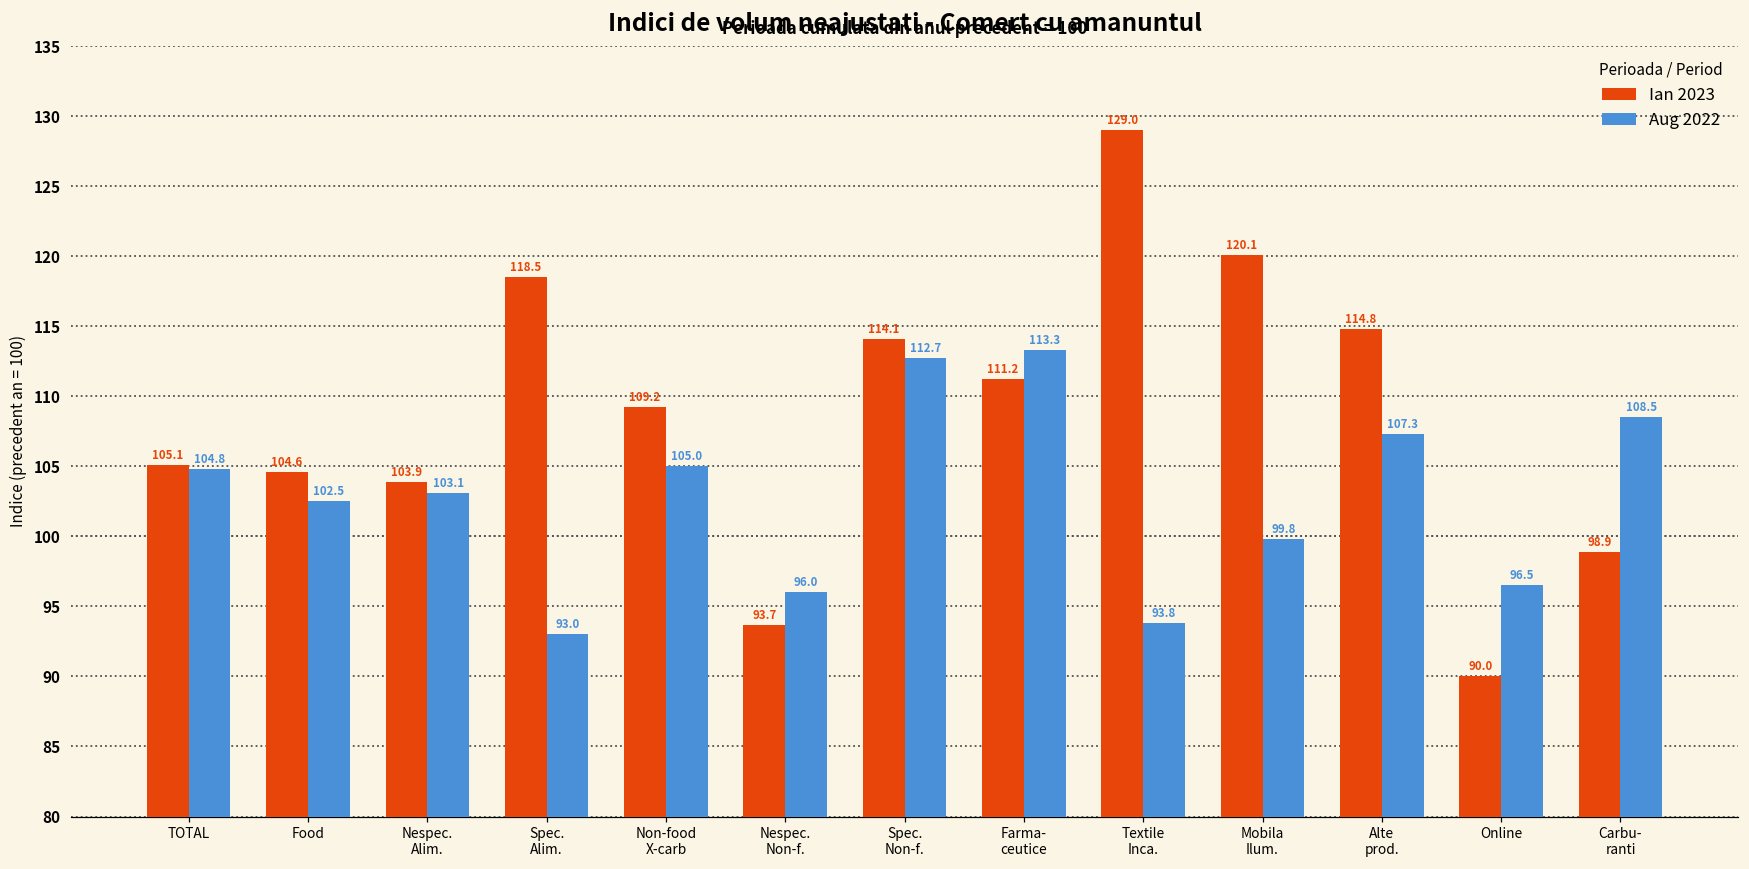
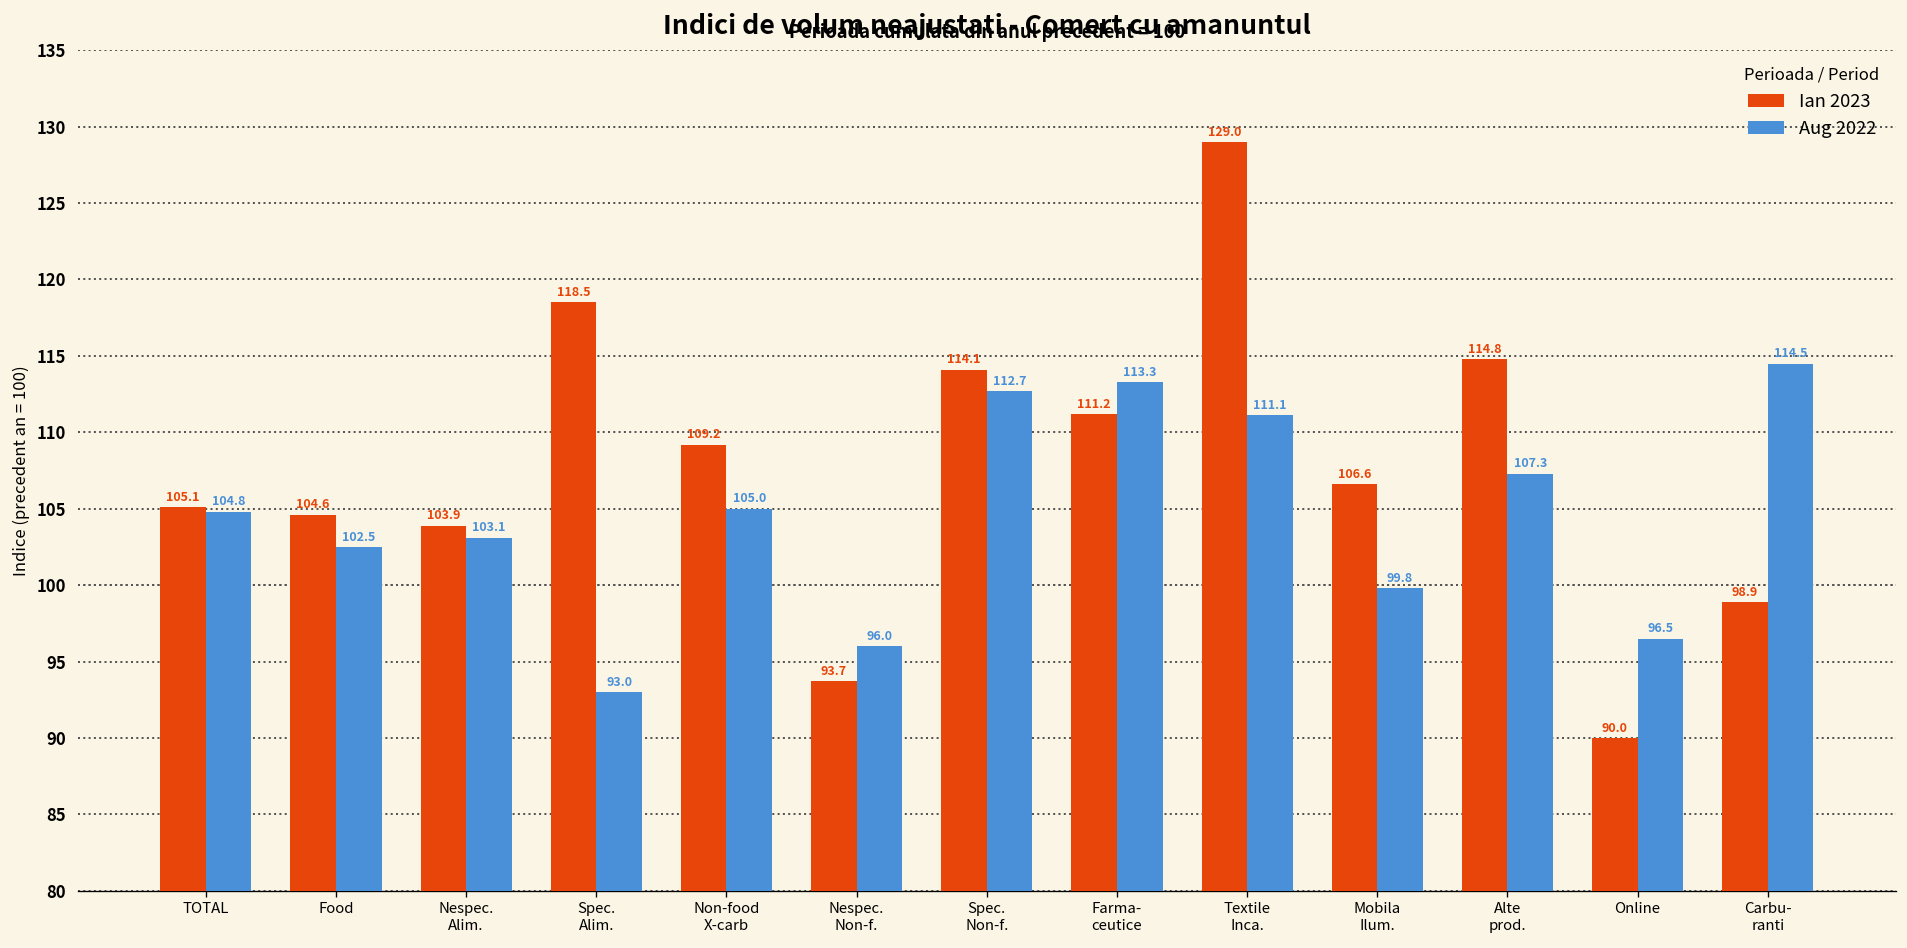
Aug 2022, Textile Inca.: 93.8 -> 111.1
Ian 2023, Mobila Ilum.: 120.1 -> 106.6
Aug 2022, Carbu- ranti: 108.5 -> 114.5
